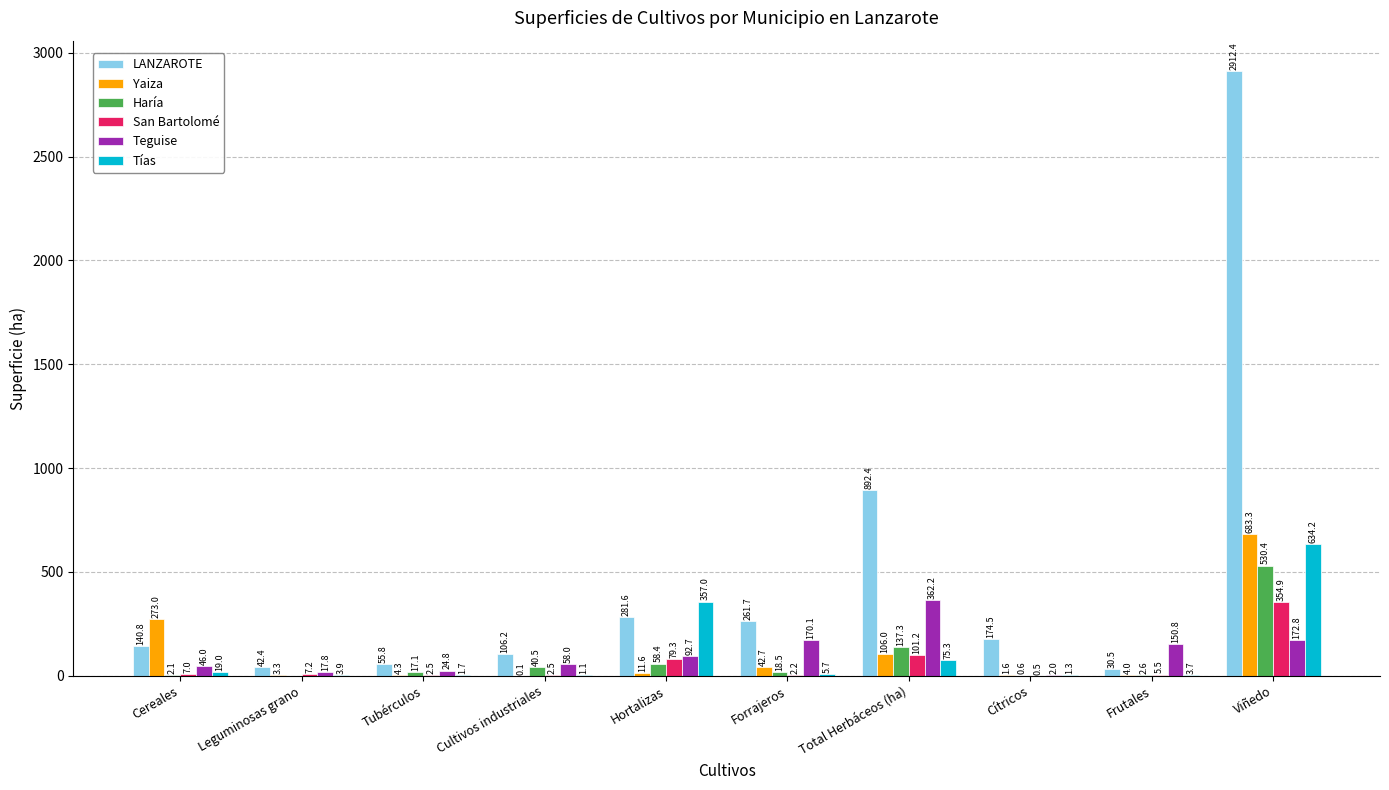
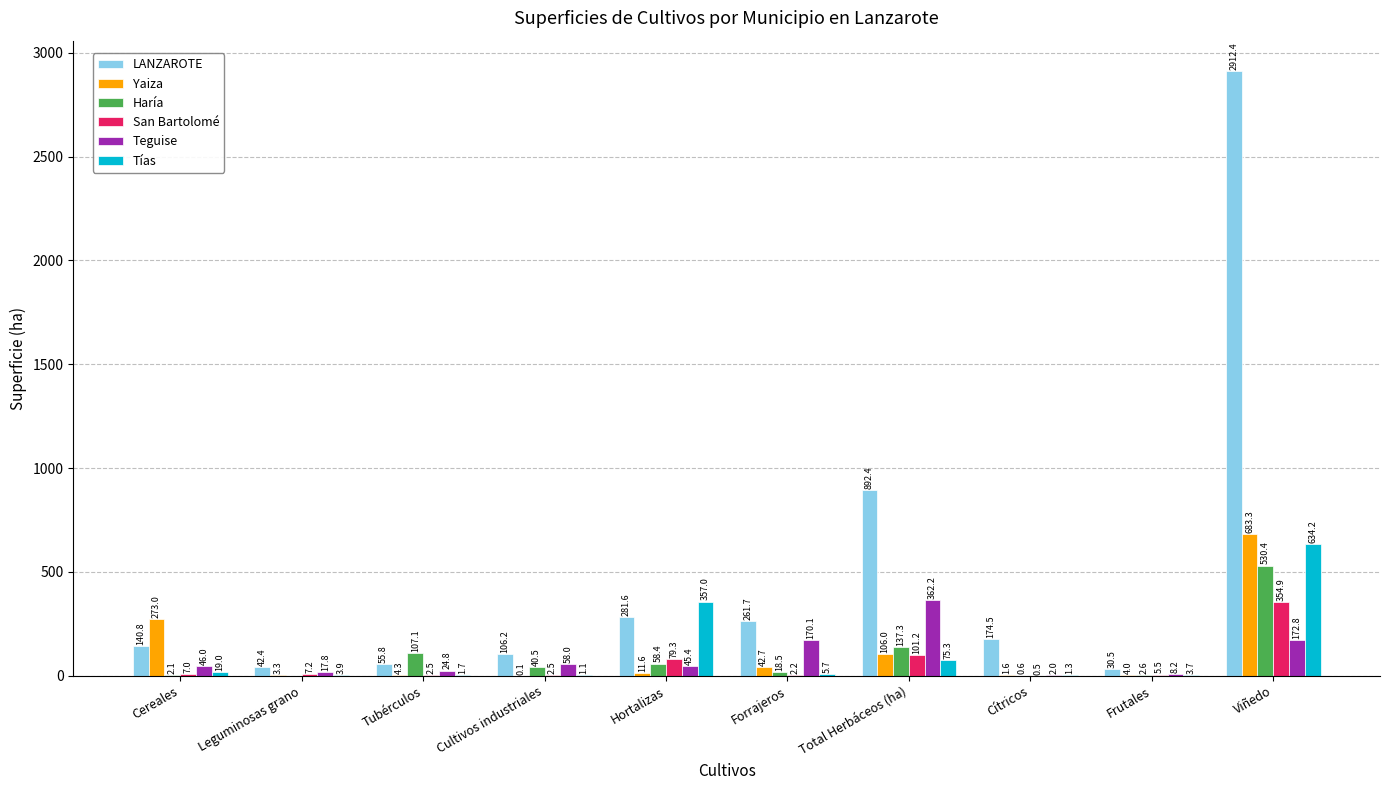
Haría, Tubérculos: 17.1 -> 107.1
Teguise, Hortalizas: 92.7 -> 45.4
Teguise, Frutales: 150.8 -> 8.2
